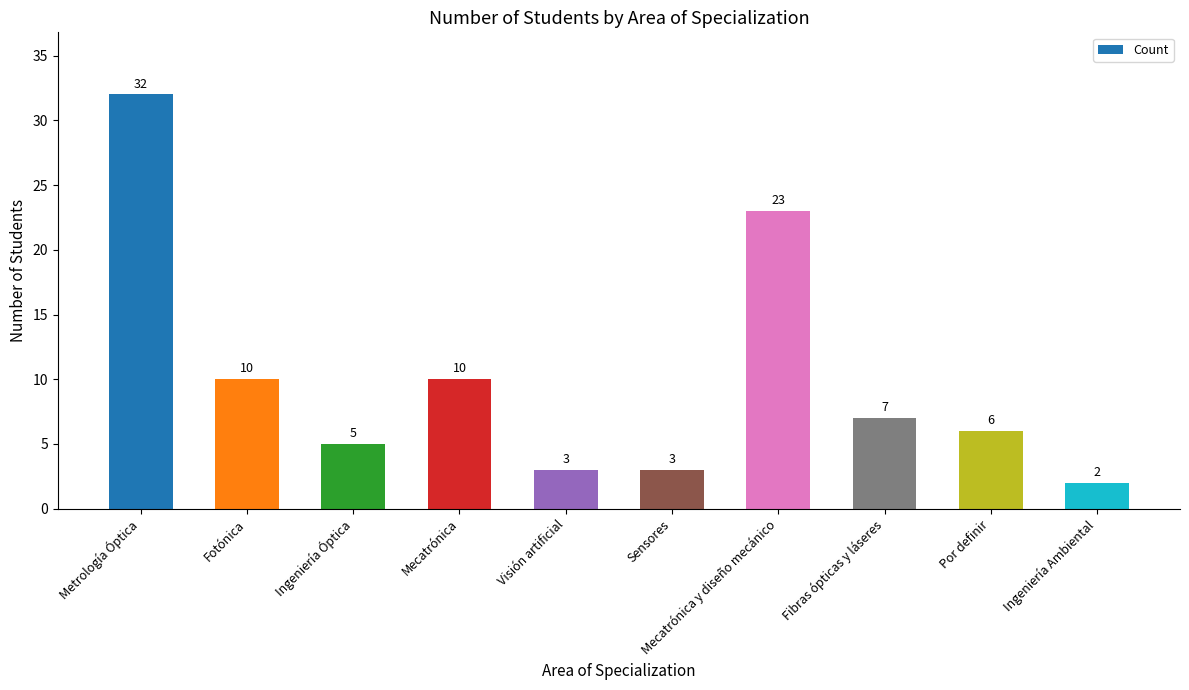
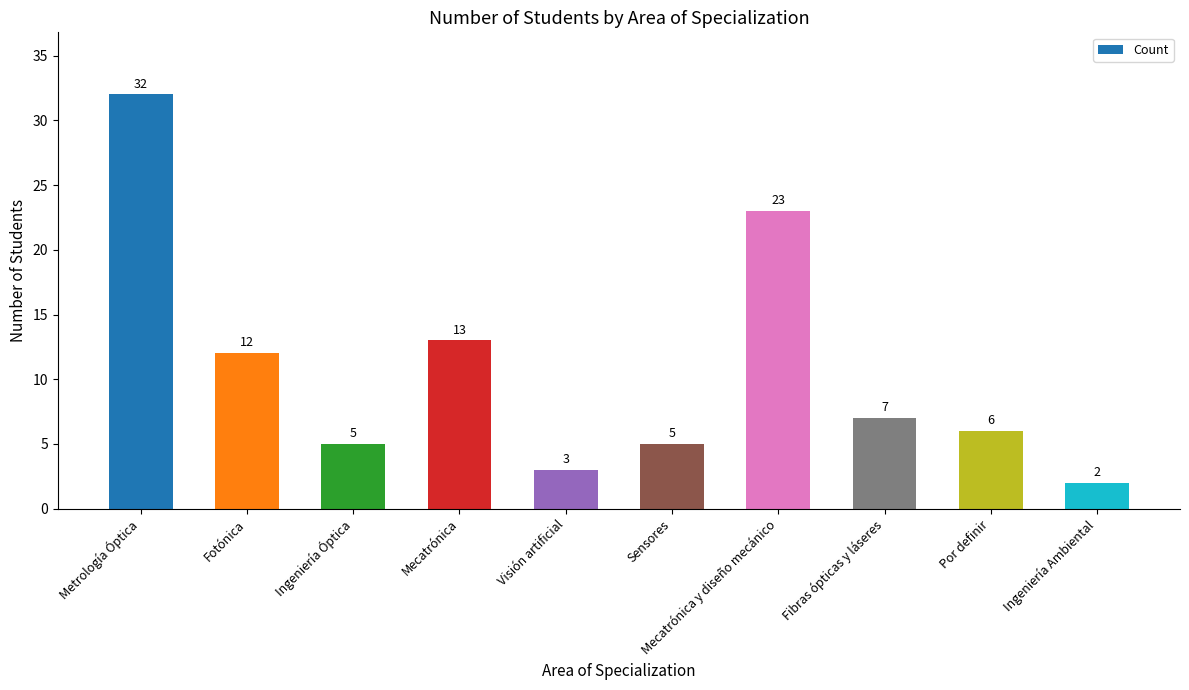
Fotónica: 10 -> 12
Mecatrónica: 10 -> 13
Sensores: 3 -> 5
